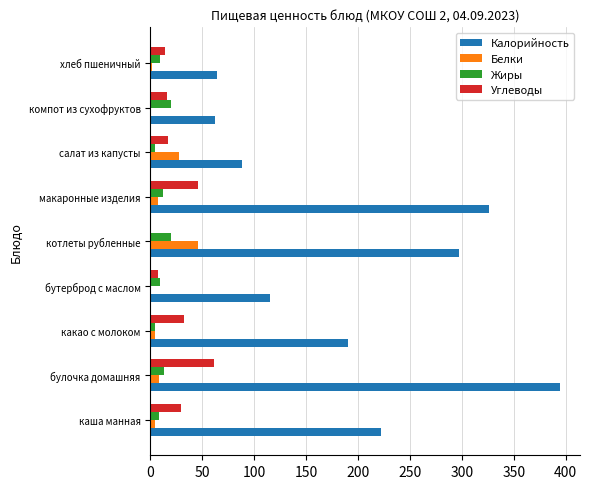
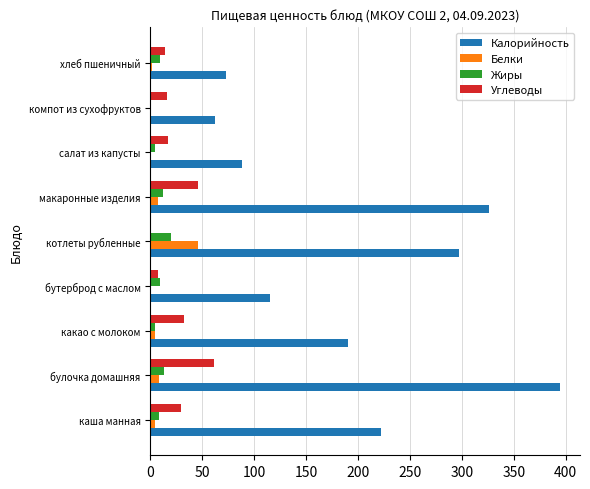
Калорийность, хлеб пшеничный: 64 -> 73
Жиры, компот из сухофруктов: 20 -> 0
Белки, салат из капусты: 28 -> 1
